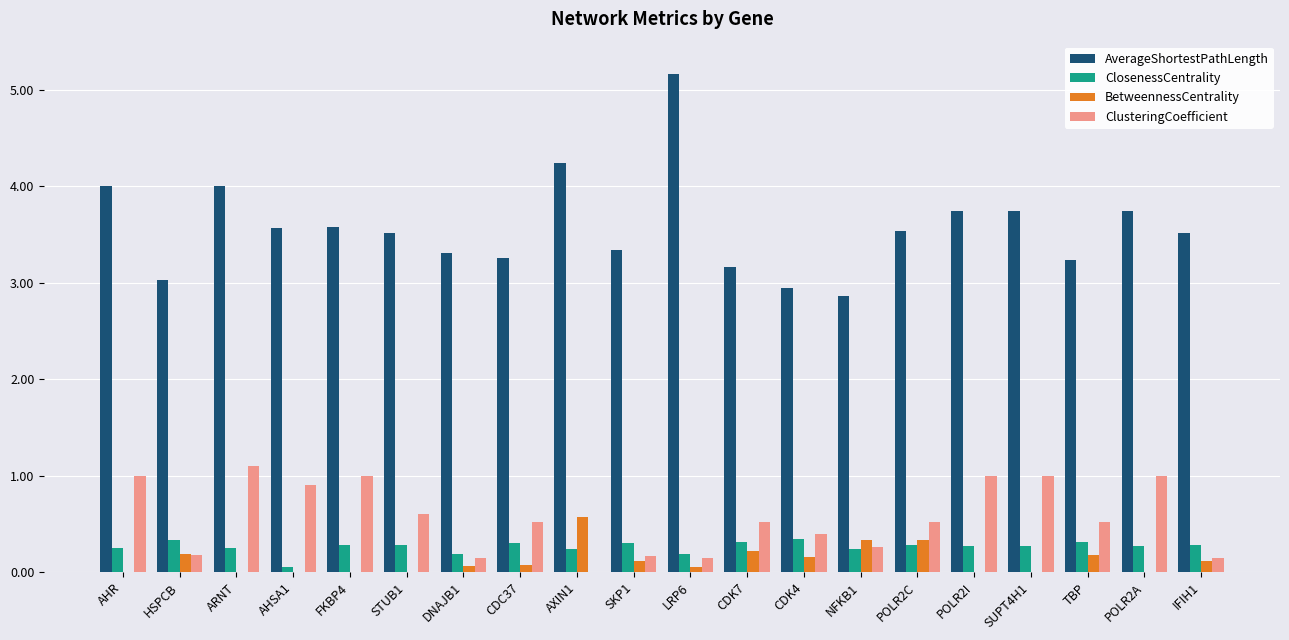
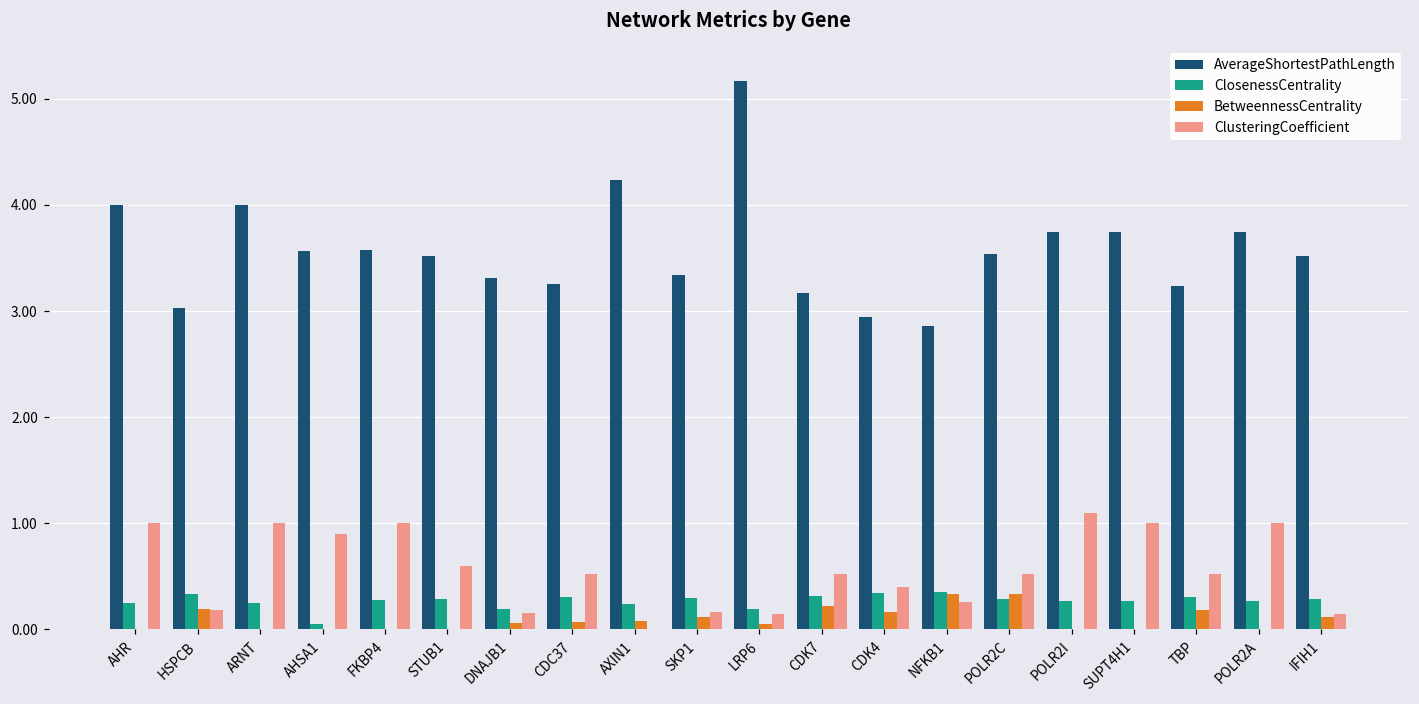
ClusteringCoefficient, ARNT: 1.1 -> 1.0
BetweennessCentrality, AXIN1: 0.6 -> 0.1
ClosenessCentrality, NFKB1: 0.2 -> 0.3
ClusteringCoefficient, POLR2I: 1.0 -> 1.1
